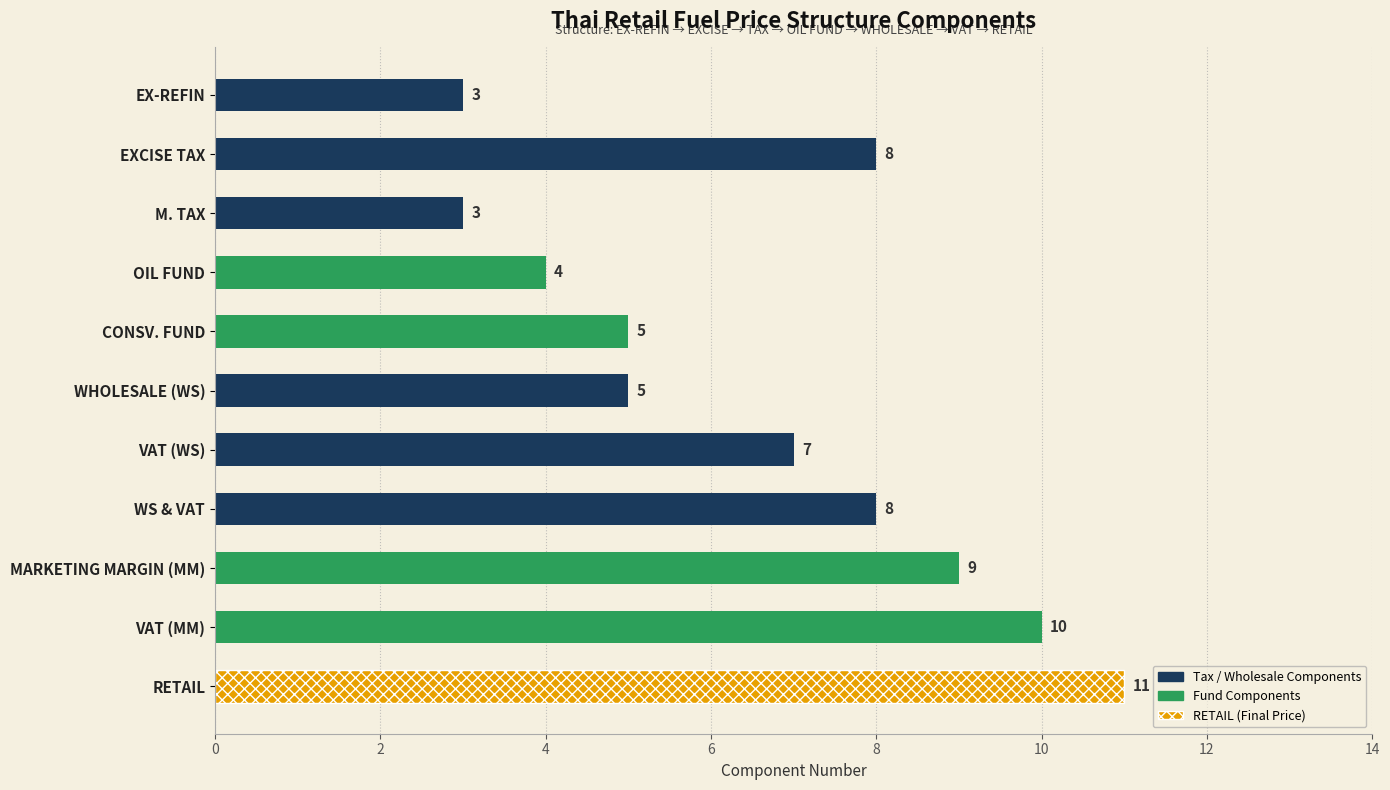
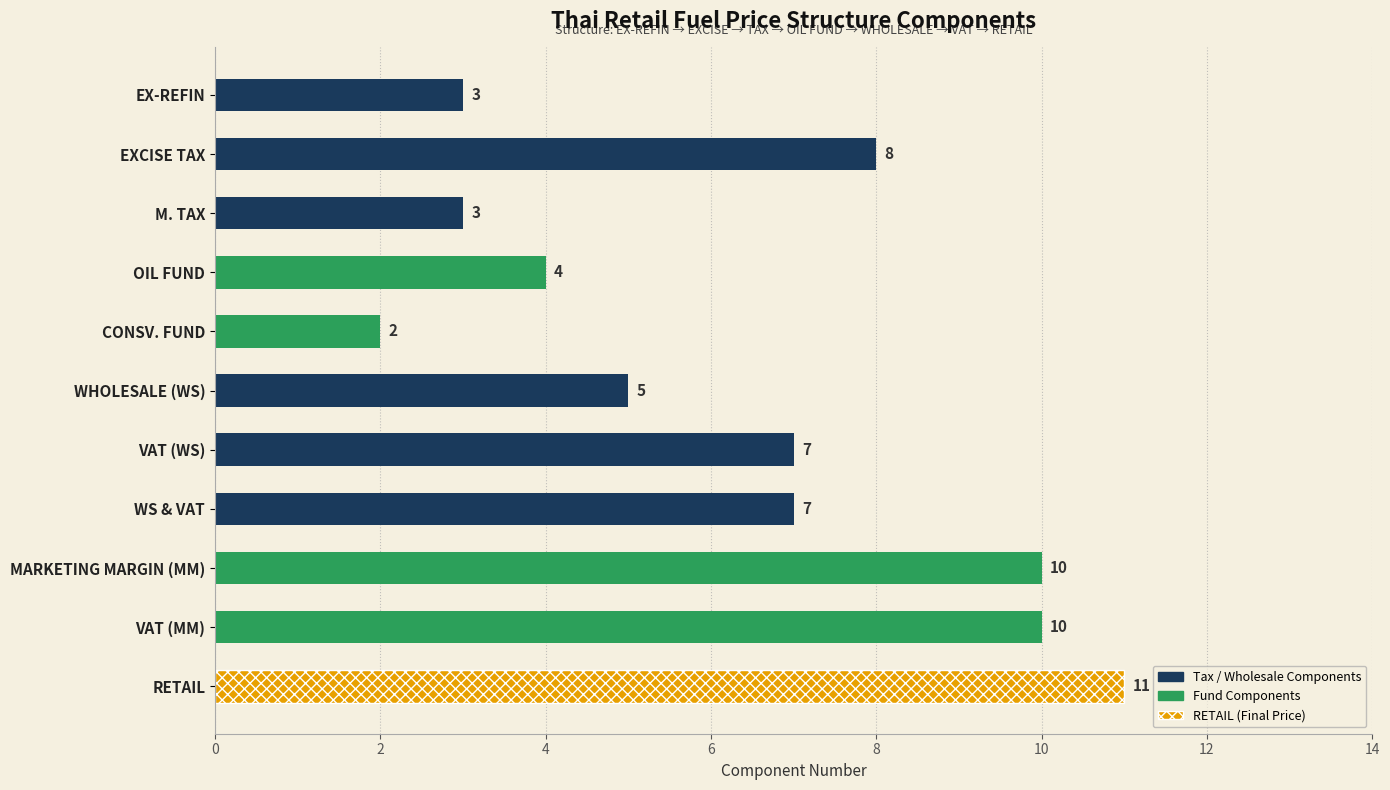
CONSV. FUND: 5 -> 2
WS & VAT: 8 -> 7
MARKETING MARGIN (MM): 9 -> 10
